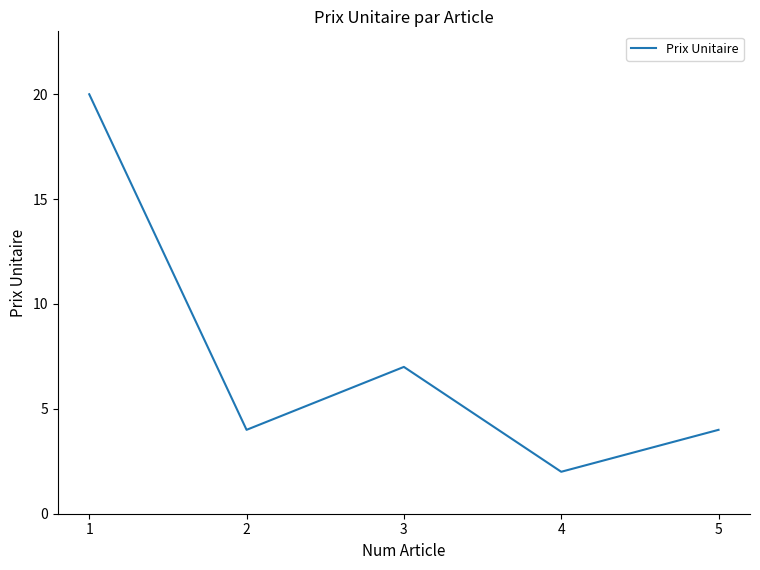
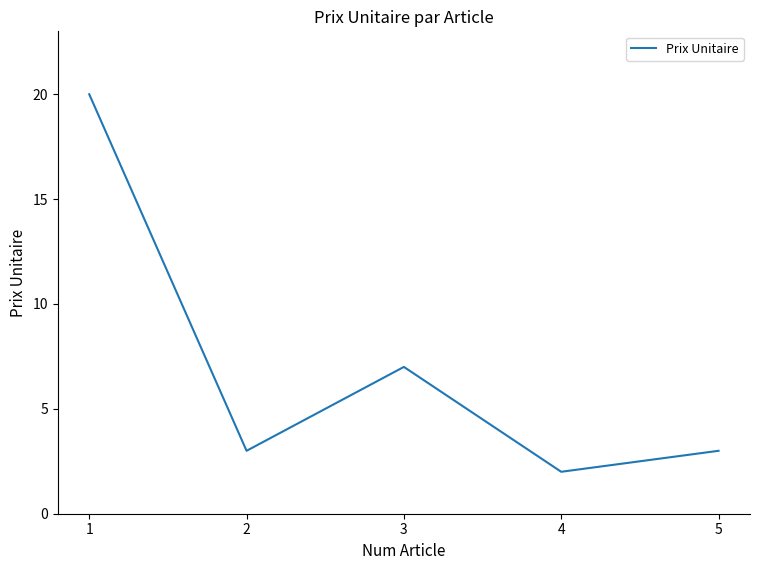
2: 4 -> 3
5: 4 -> 3
